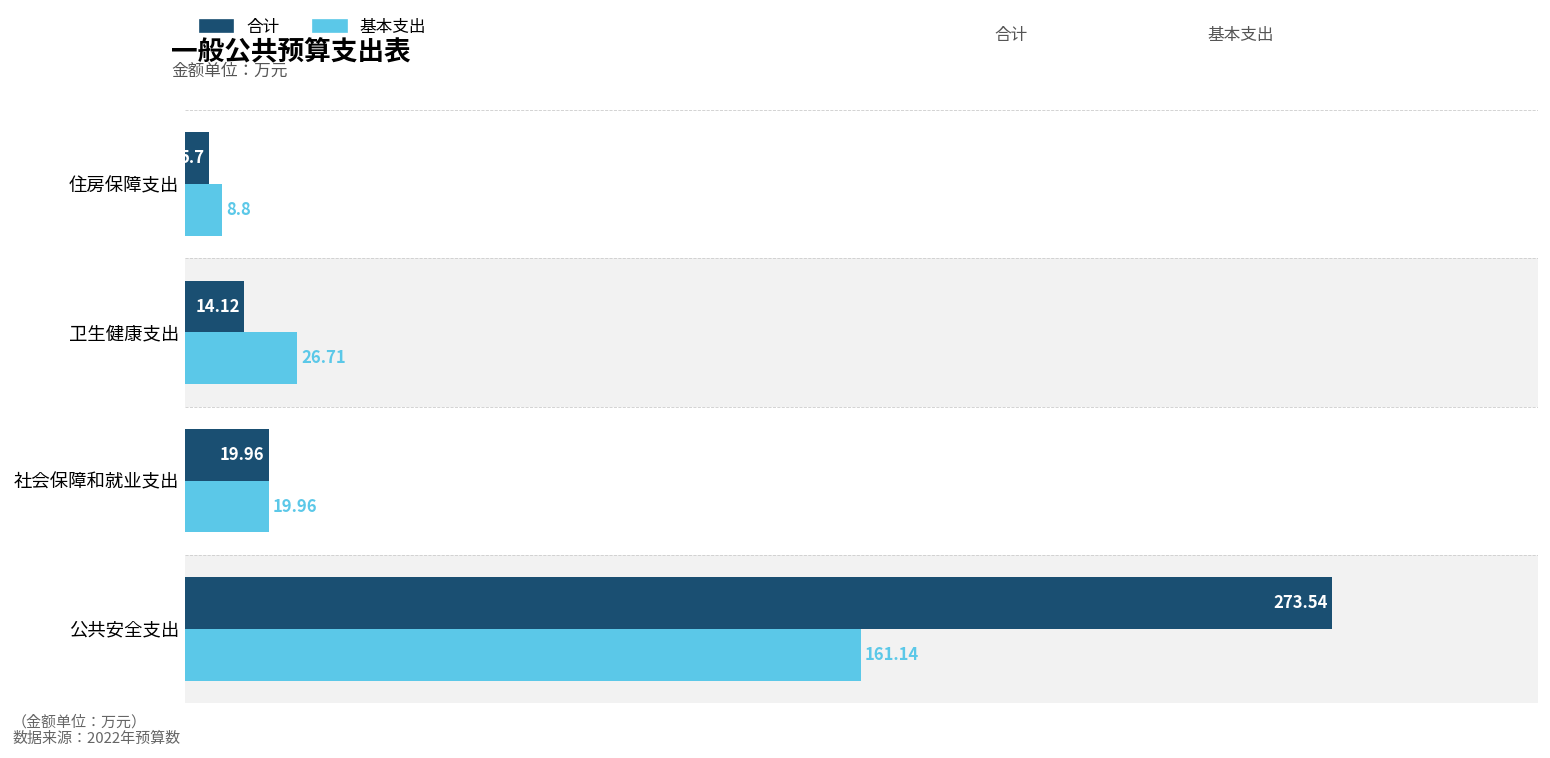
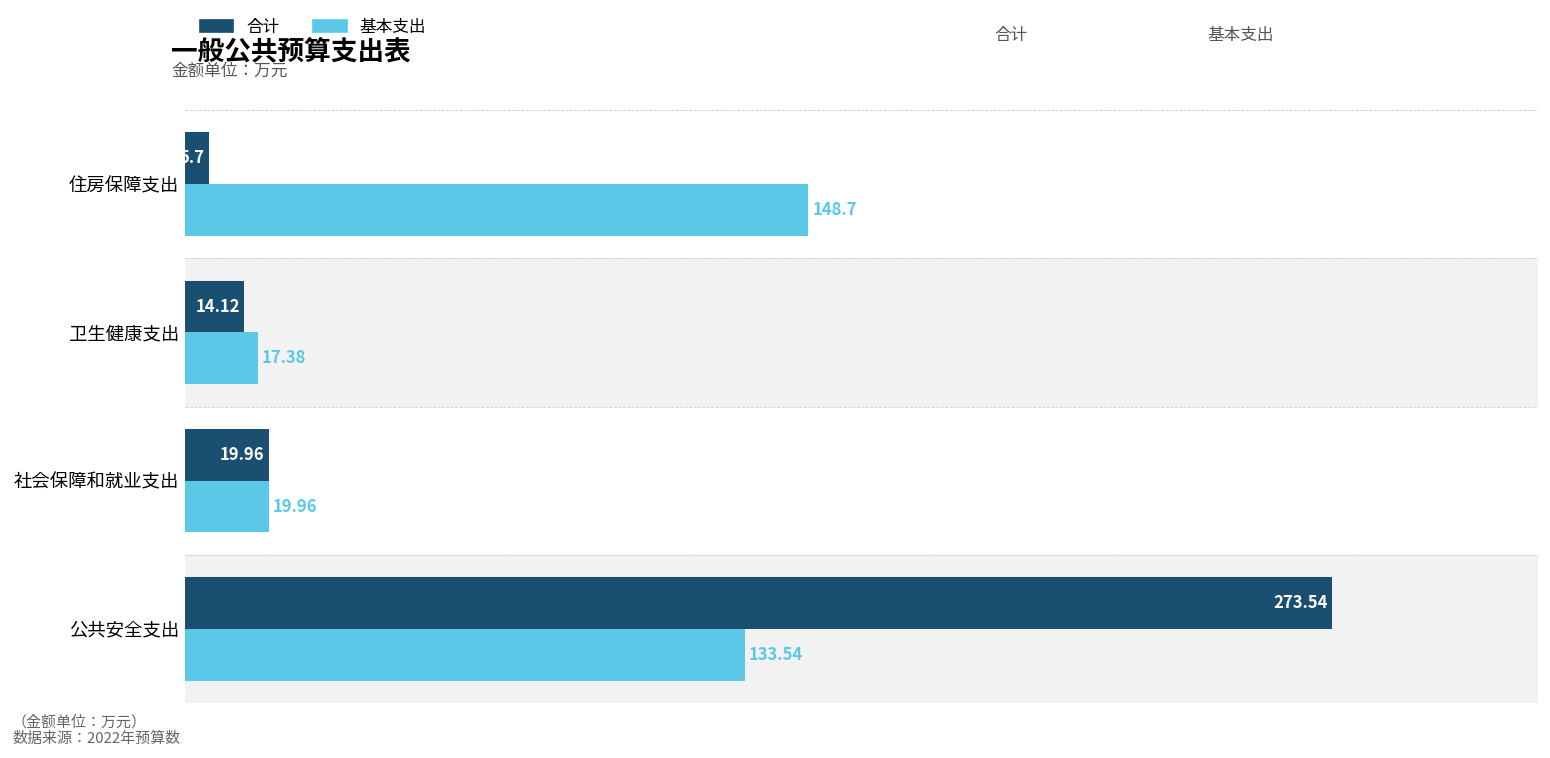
基本支出, 住房保障支出: 8.8 -> 148.7
基本支出, 卫生健康支出: 26.71 -> 17.38
基本支出, 公共安全支出: 161.14 -> 133.54
